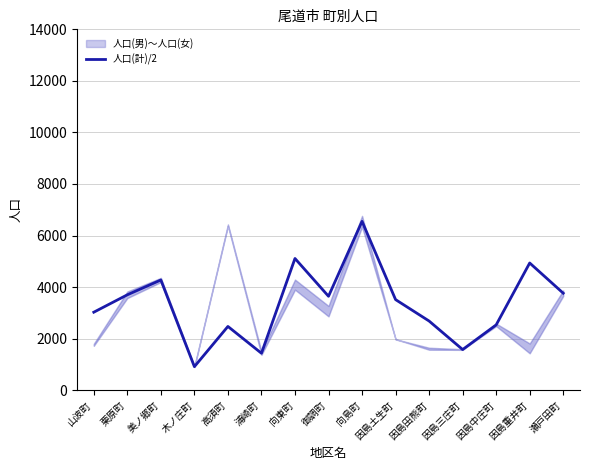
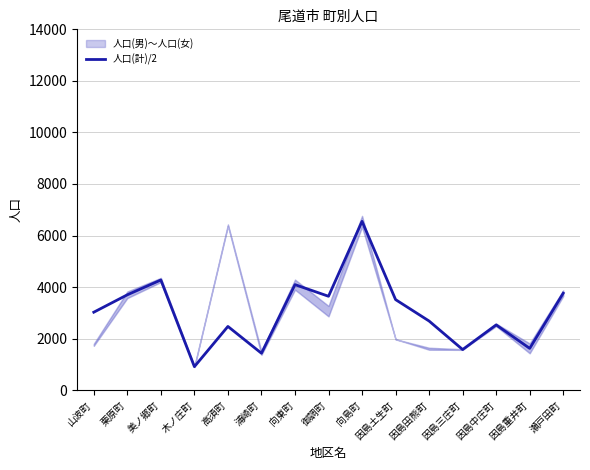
人口(計)/2, 向東町: 5100 -> 4100
人口(計)/2, 因島重井町: 4900 -> 1600
